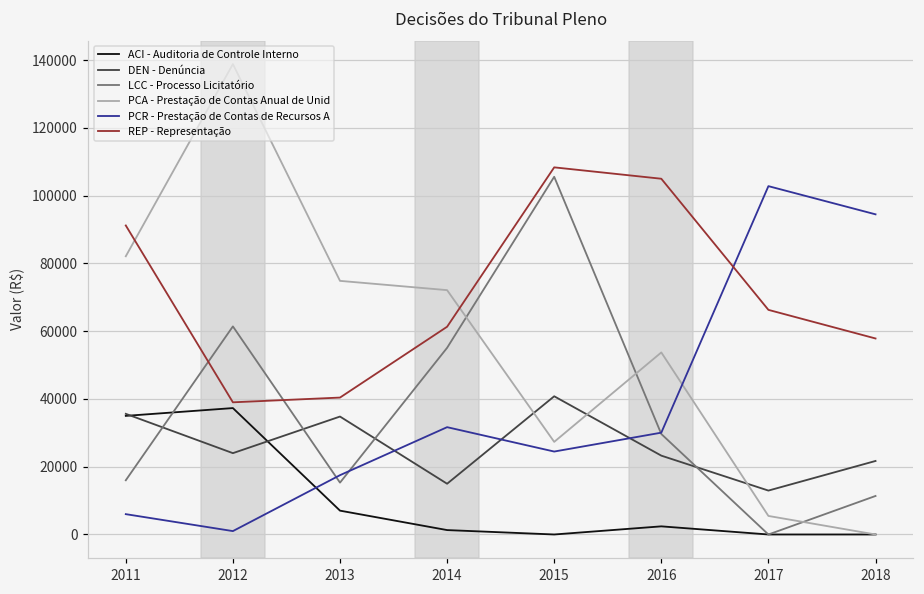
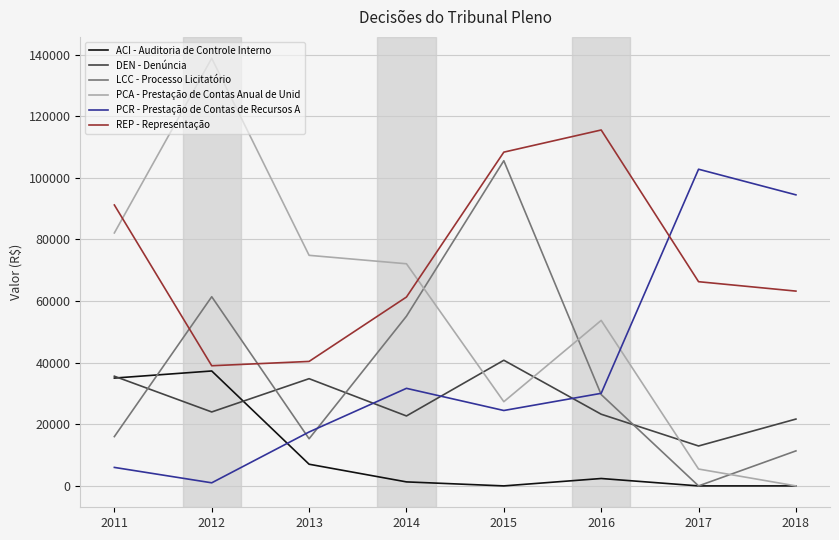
DEN - Denúncia, 2014: 15000 -> 23000
REP - Representação, 2016: 105000 -> 116000
REP - Representação, 2018: 58000 -> 63000
